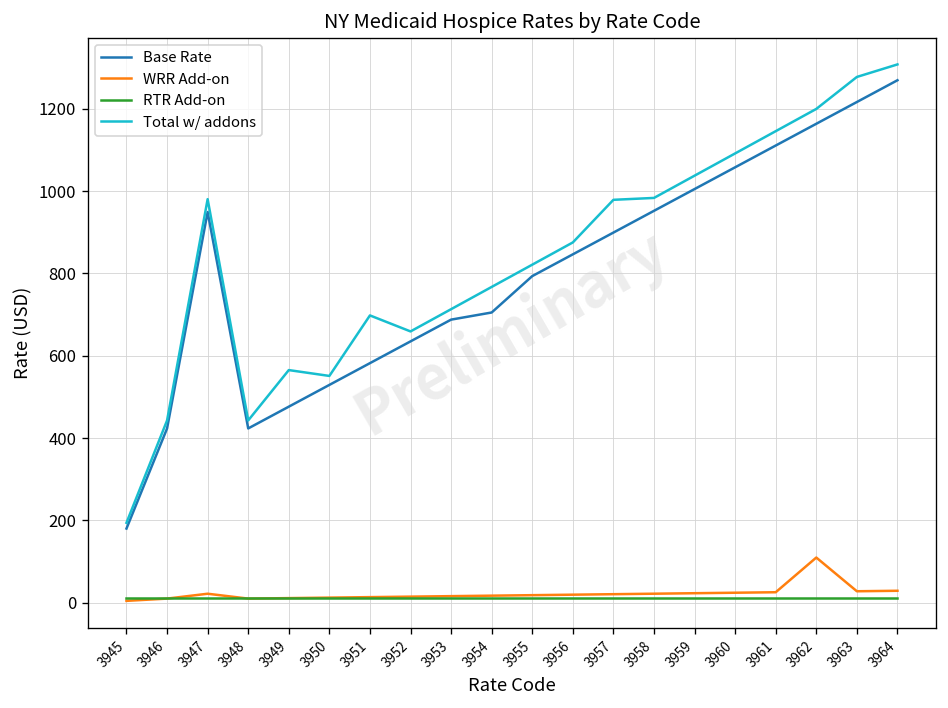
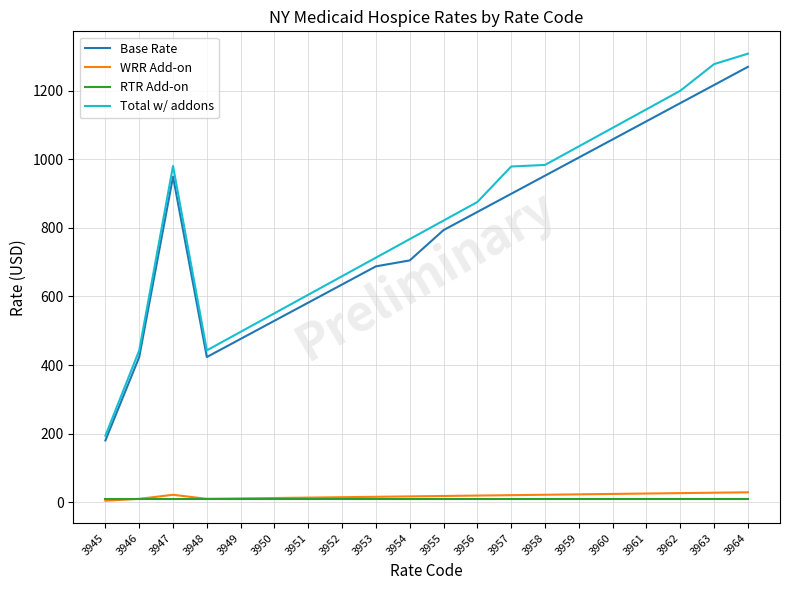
Total w/ addons, 3949: 570 -> 500
Total w/ addons, 3951: 700 -> 610
WRR Add-on, 3962: 110 -> 30
